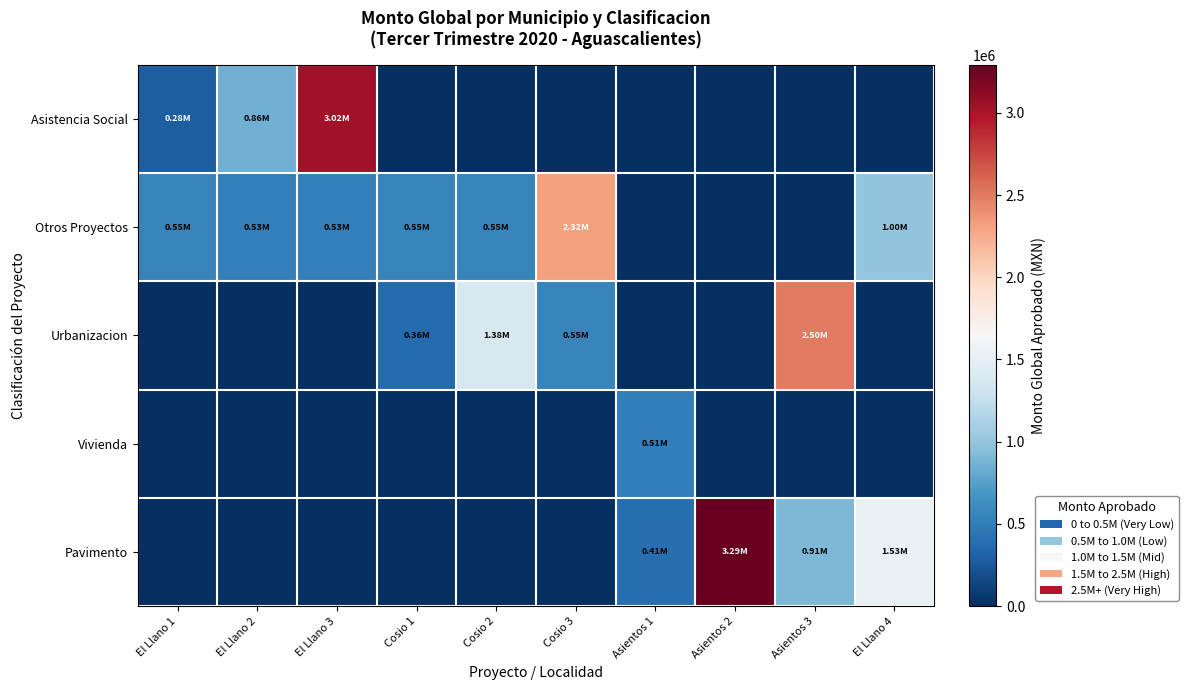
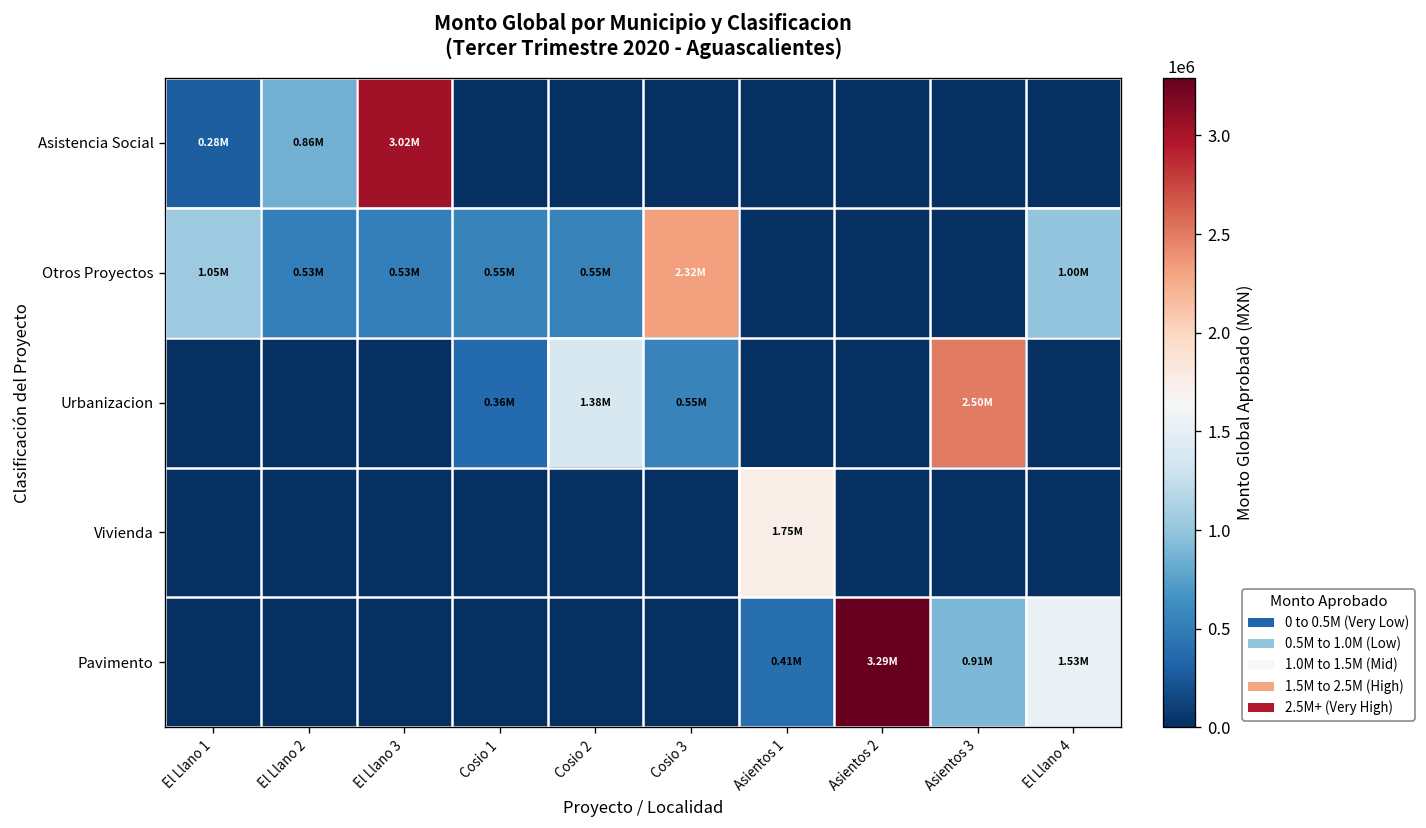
Otros Proyectos, El Llano 1: 0.55M -> 1.05M
Vivienda, Asientos 1: 0.51M -> 1.75M
